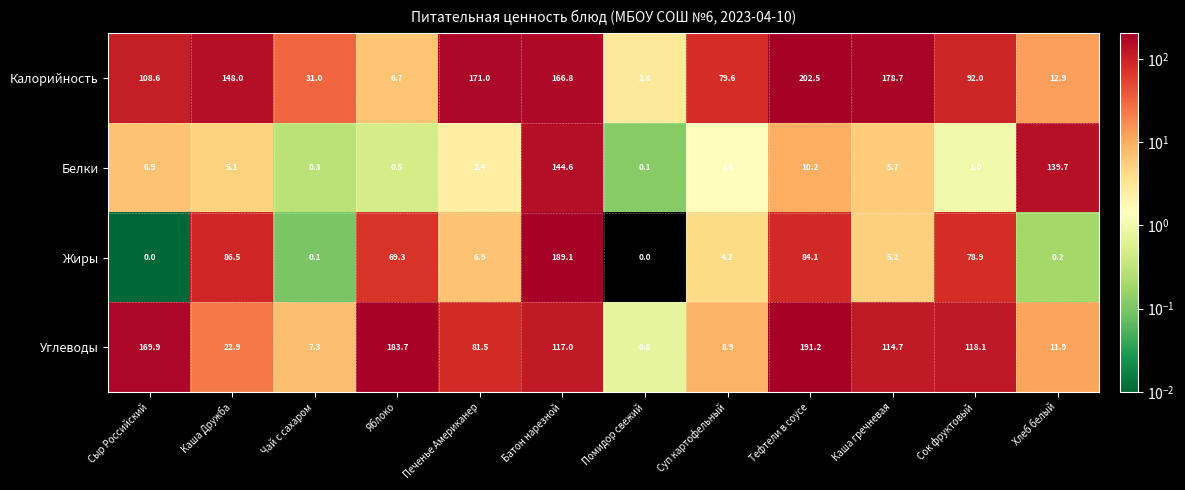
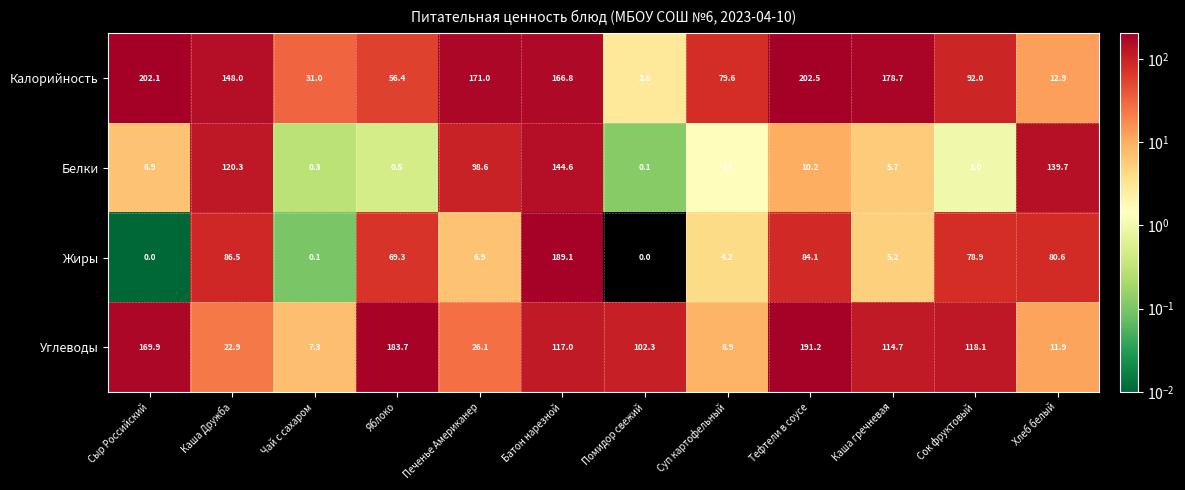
Калорийность, Сыр Российский: 108.6 -> 202.1
Калорийность, Яблоко: 6.7 -> 56.4
Белки, Каша Дружба: 5.1 -> 120.3
Белки, Печенье Американер: 2.4 -> 98.6
Жиры, Хлеб белый: 0.2 -> 80.6
Углеводы, Печенье Американер: 81.5 -> 26.1
Углеводы, Помидор свежий: 0.8 -> 102.3
